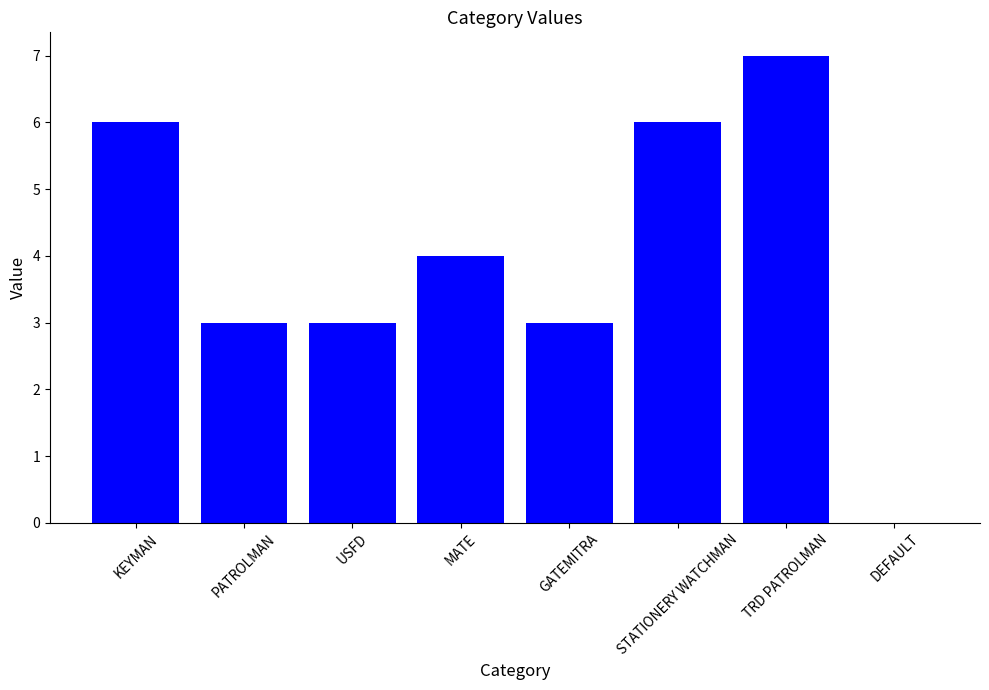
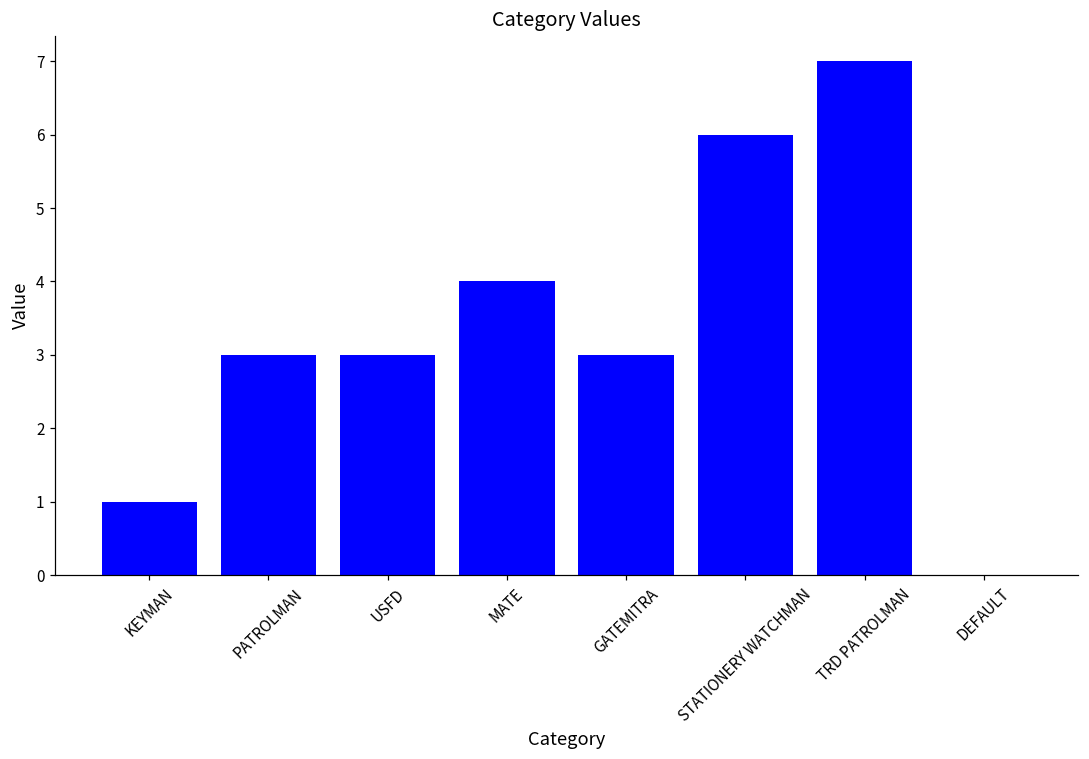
KEYMAN: 6 -> 1
